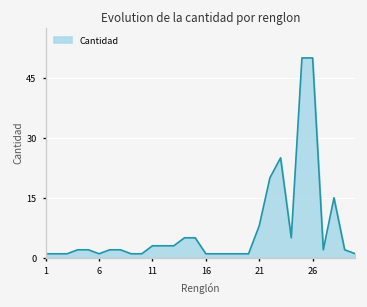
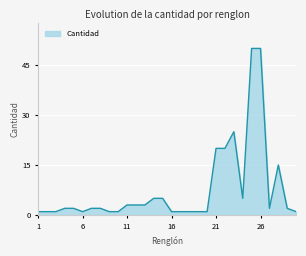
21: 8 -> 20
